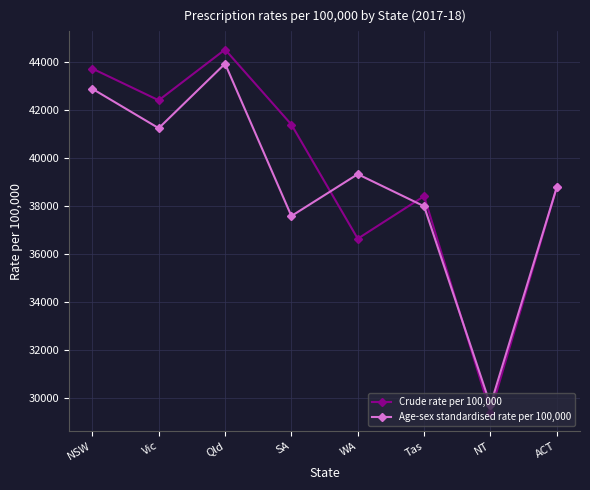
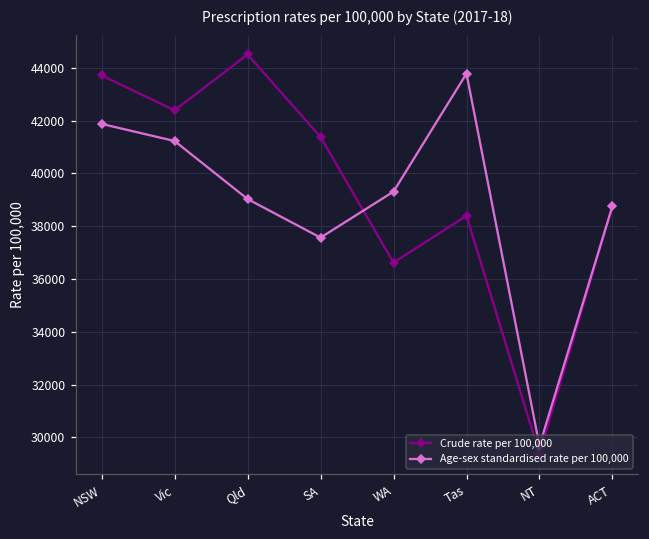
Age-sex standardised rate per 100,000, NSW: 42900 -> 41900
Age-sex standardised rate per 100,000, Qld: 43900 -> 39000
Age-sex standardised rate per 100,000, Tas: 38000 -> 43800
